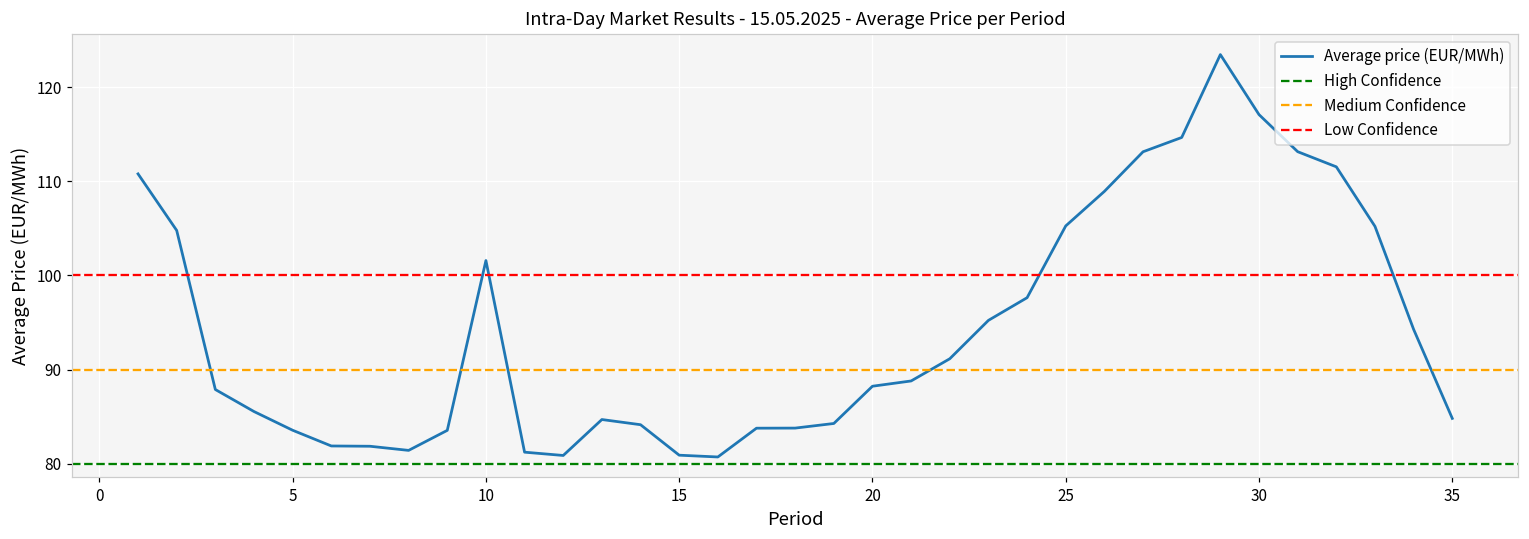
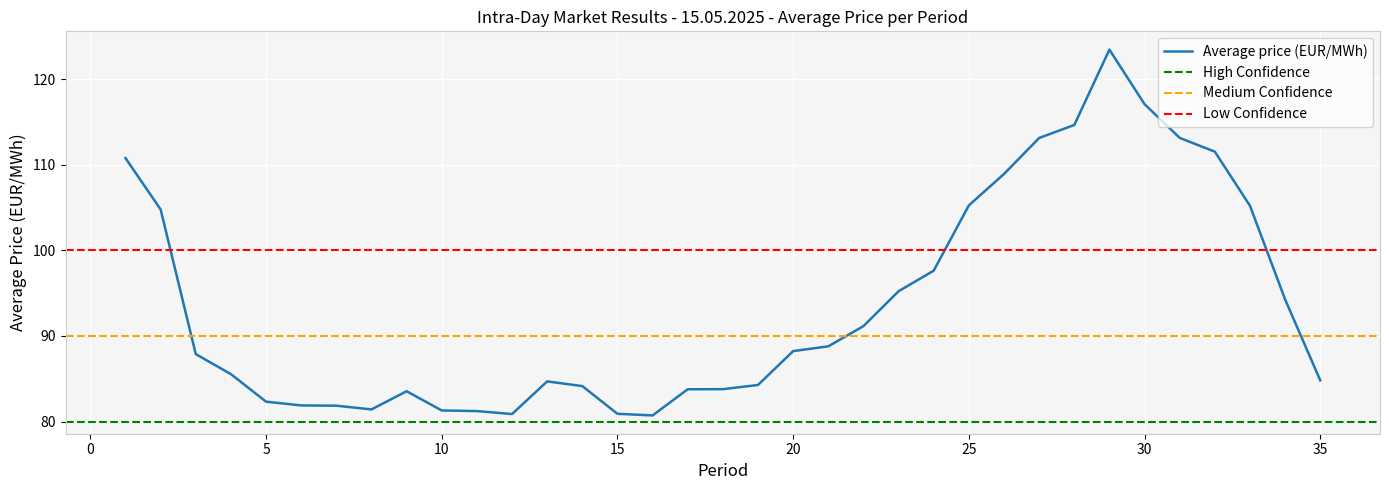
5: 84 -> 82
10: 102 -> 81
